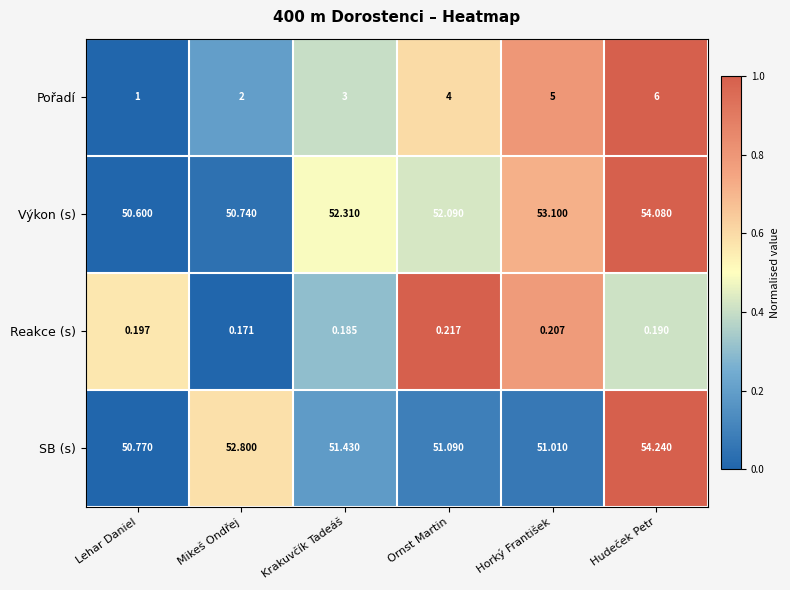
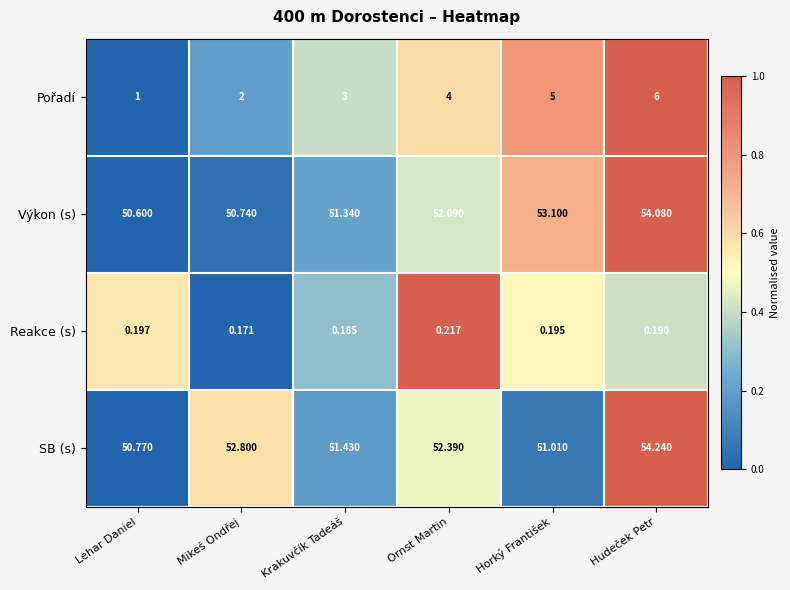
Výkon (s), Krakuvčík Tadeáš: 52.310 -> 51.340
Reakce (s), Horký František: 0.207 -> 0.195
SB (s), Ornst Martin: 51.090 -> 52.390
